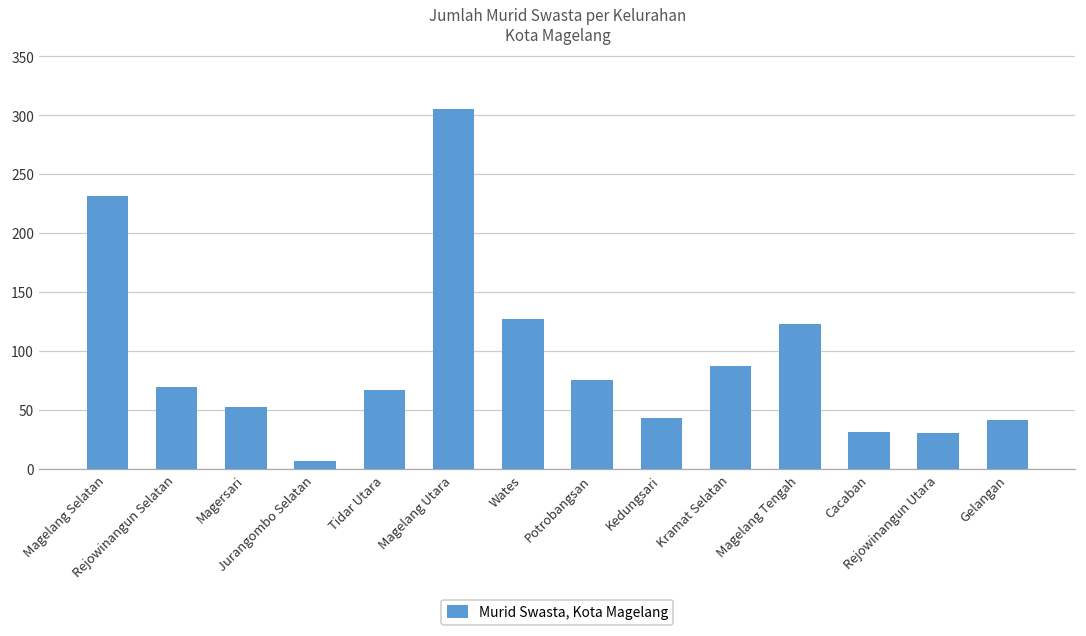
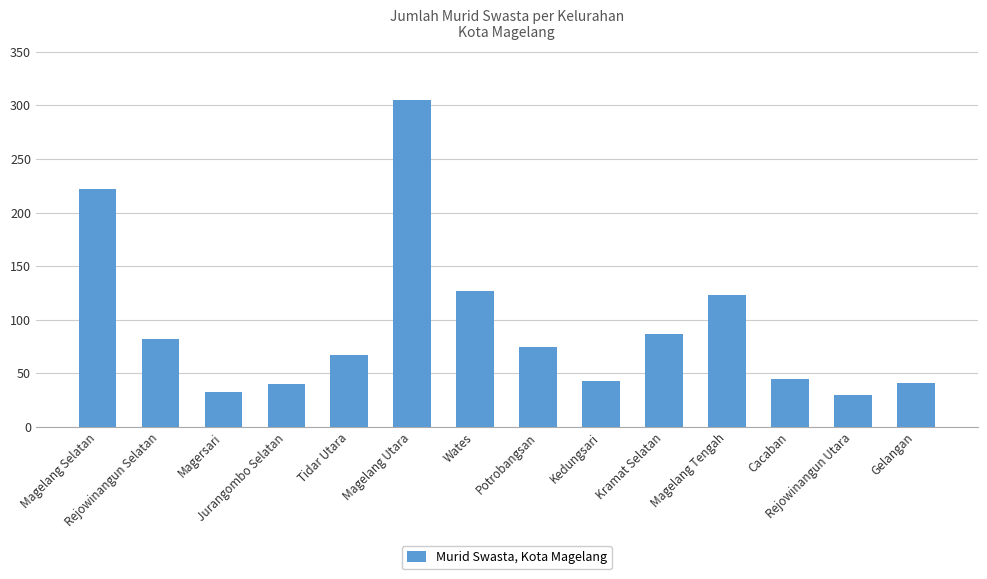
Magelang Selatan: 231 -> 222
Rejowinangun Selatan: 69 -> 82
Magersari: 52 -> 33
Jurangombo Selatan: 7 -> 40
Cacaban: 31 -> 45
